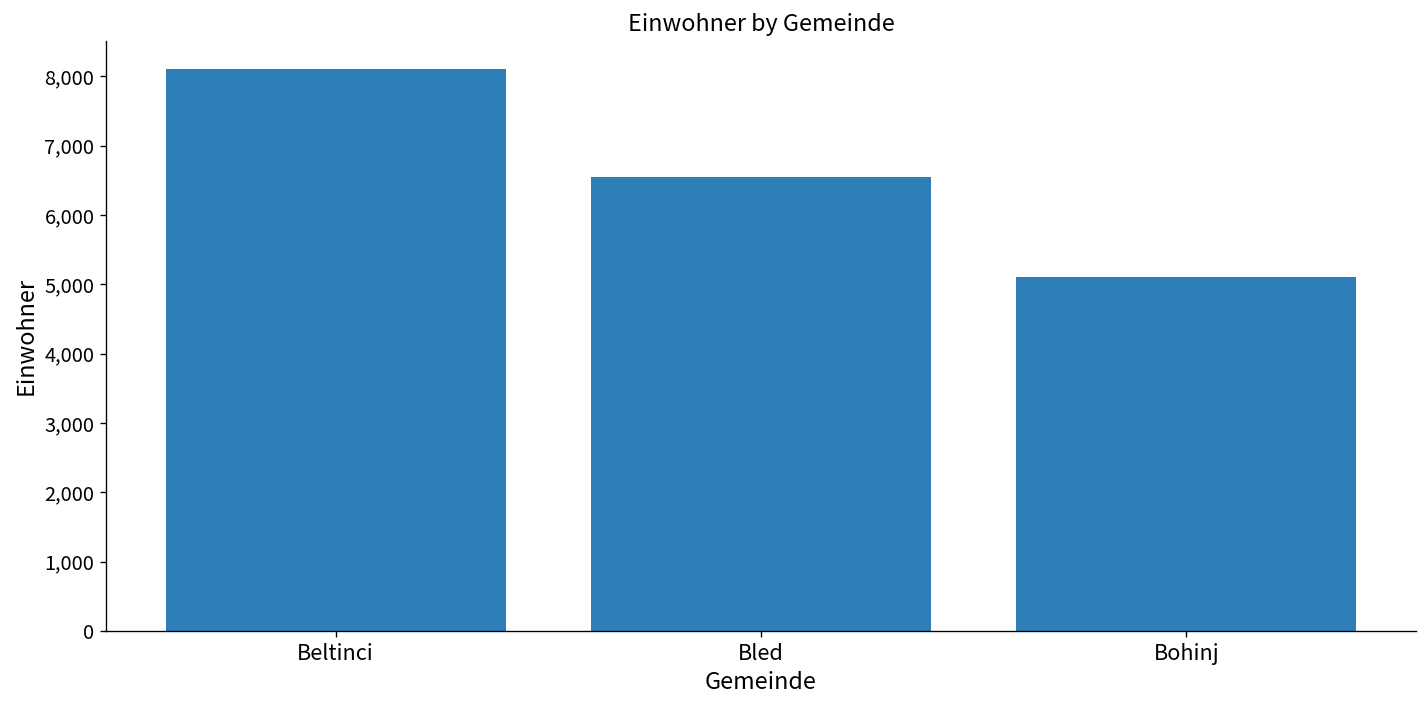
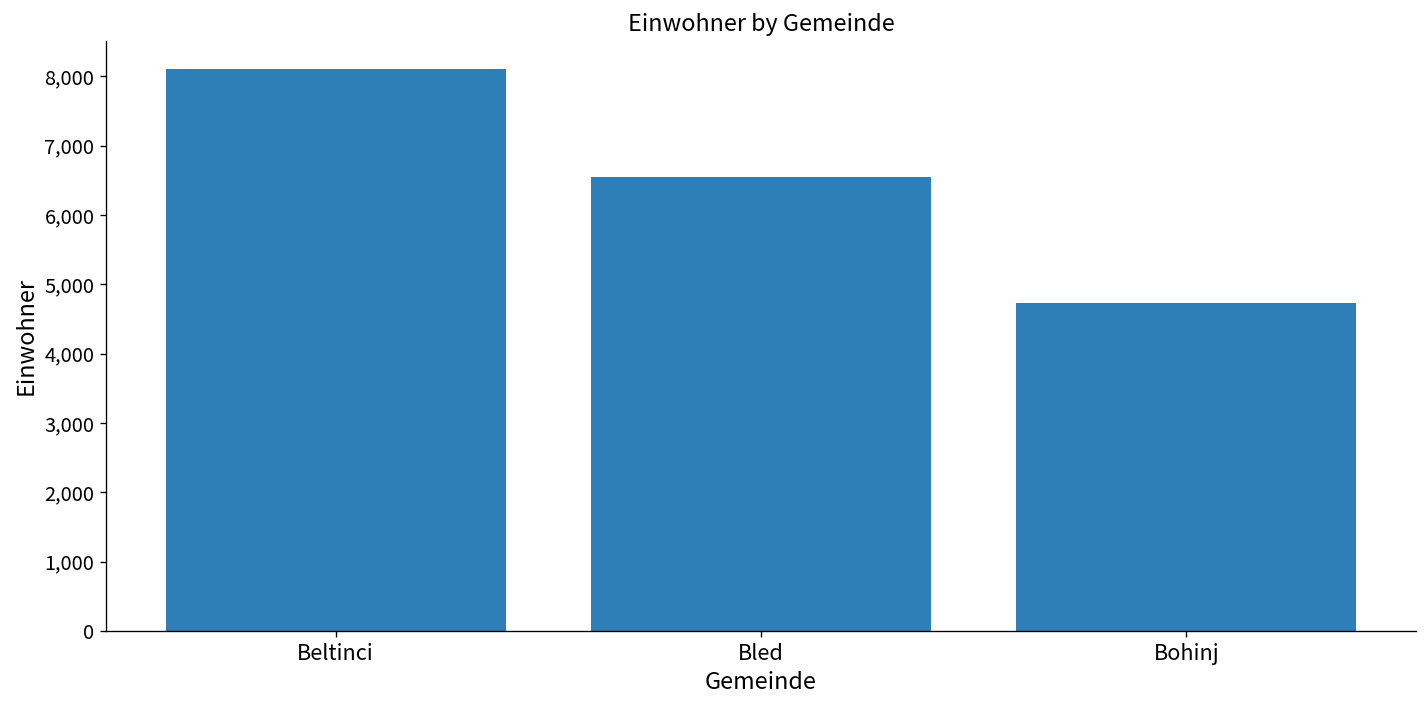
Bohinj: 5,100 -> 4,700
